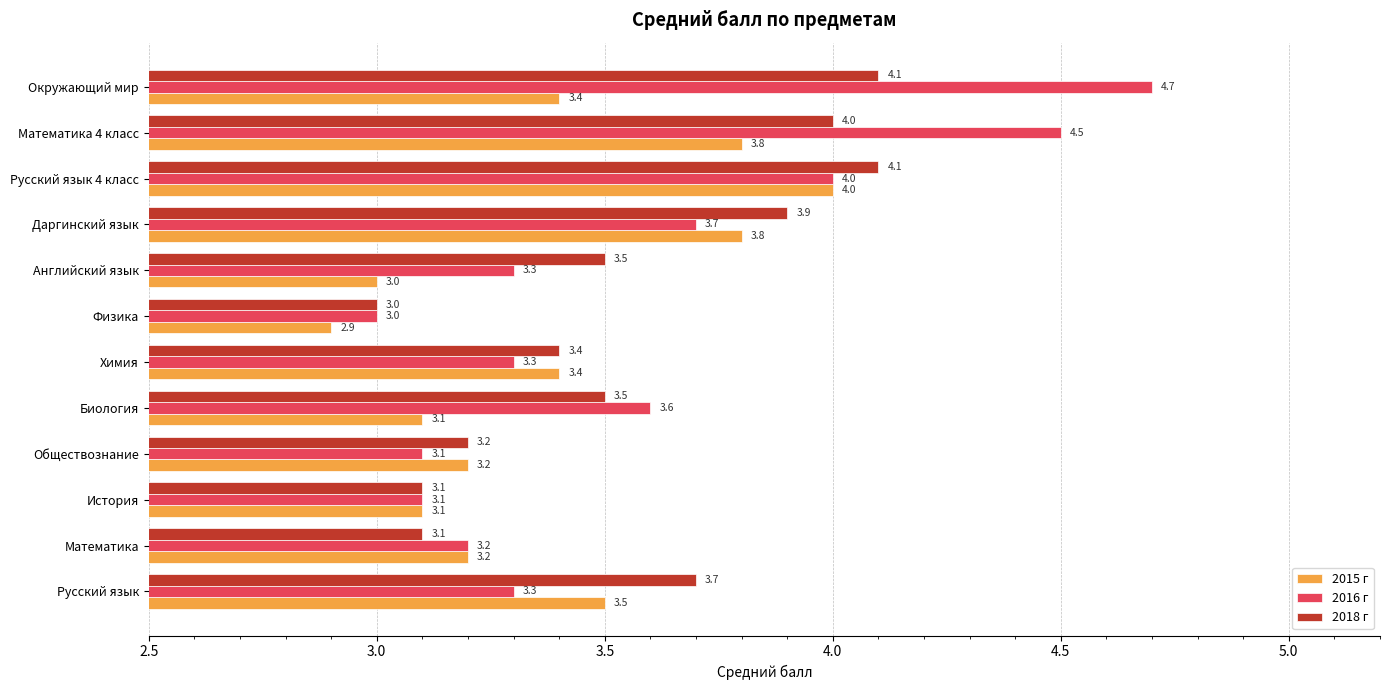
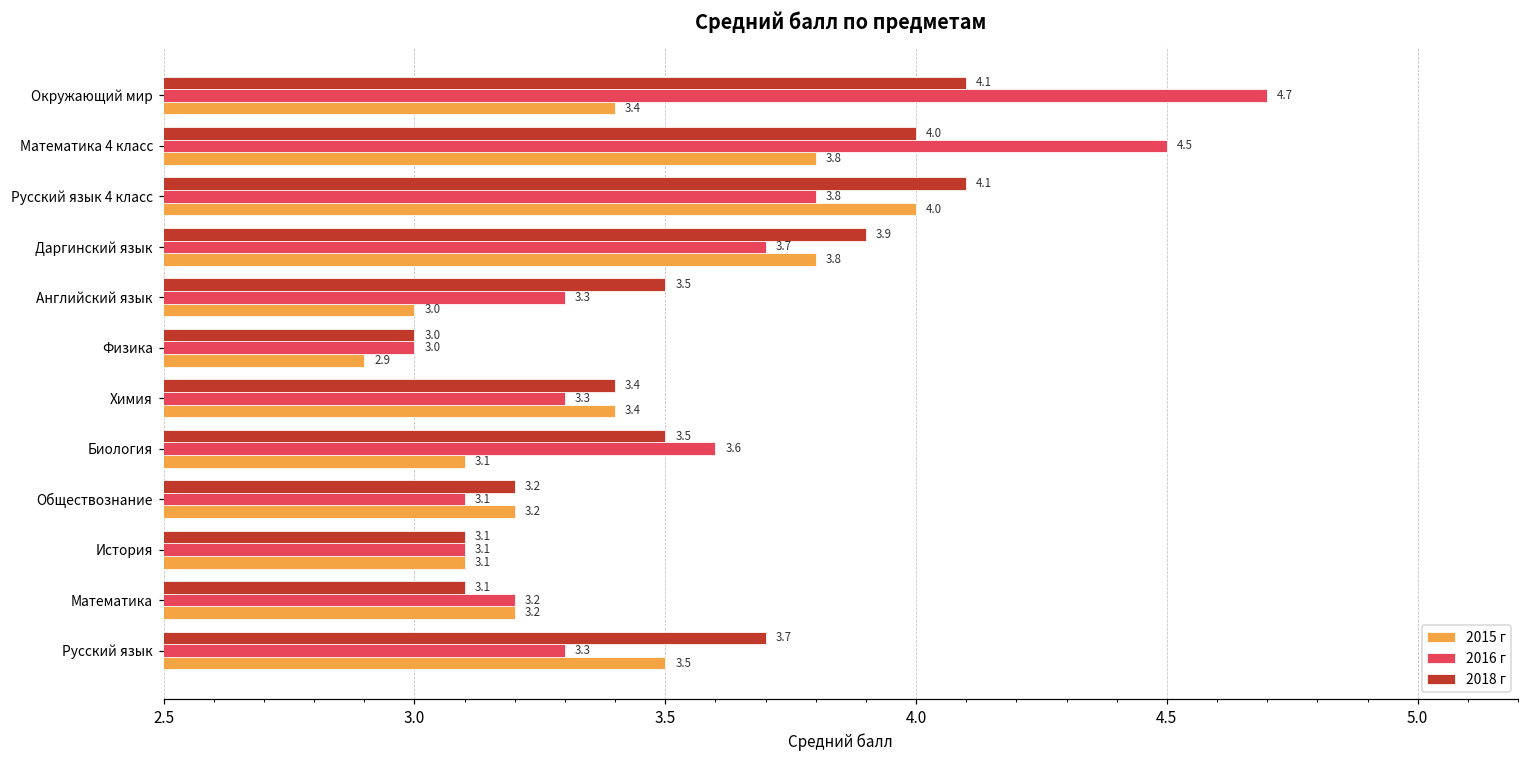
2016 г, Русский язык 4 класс: 4.0 -> 3.8
